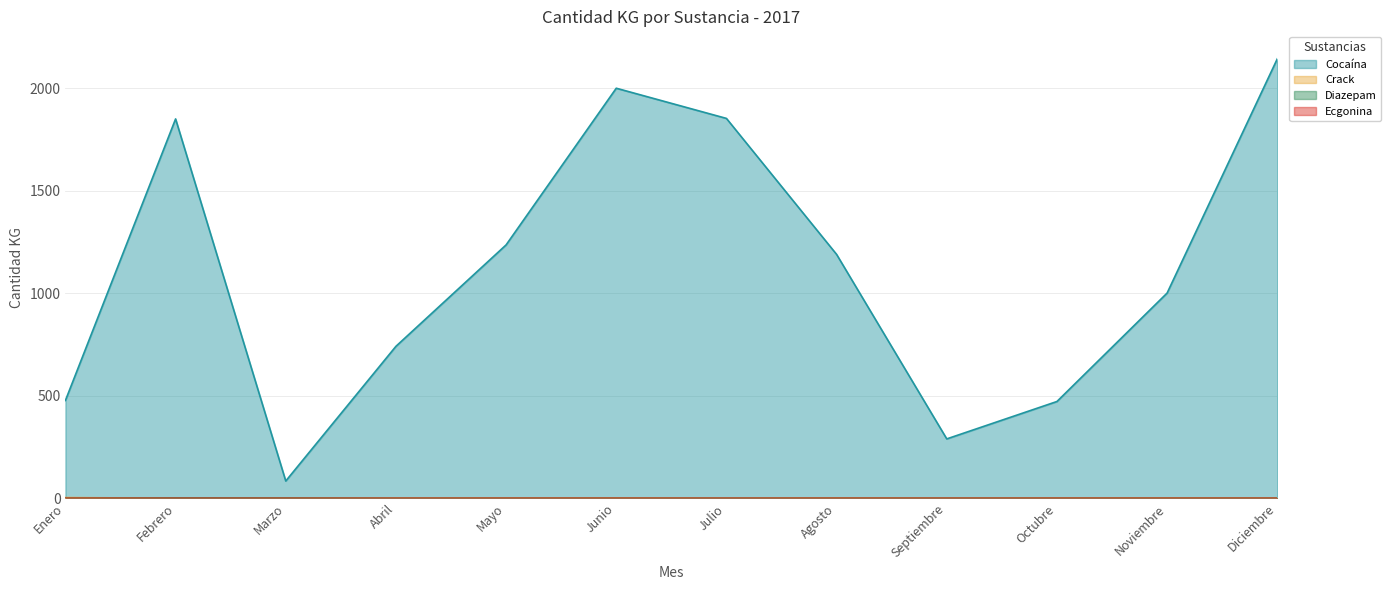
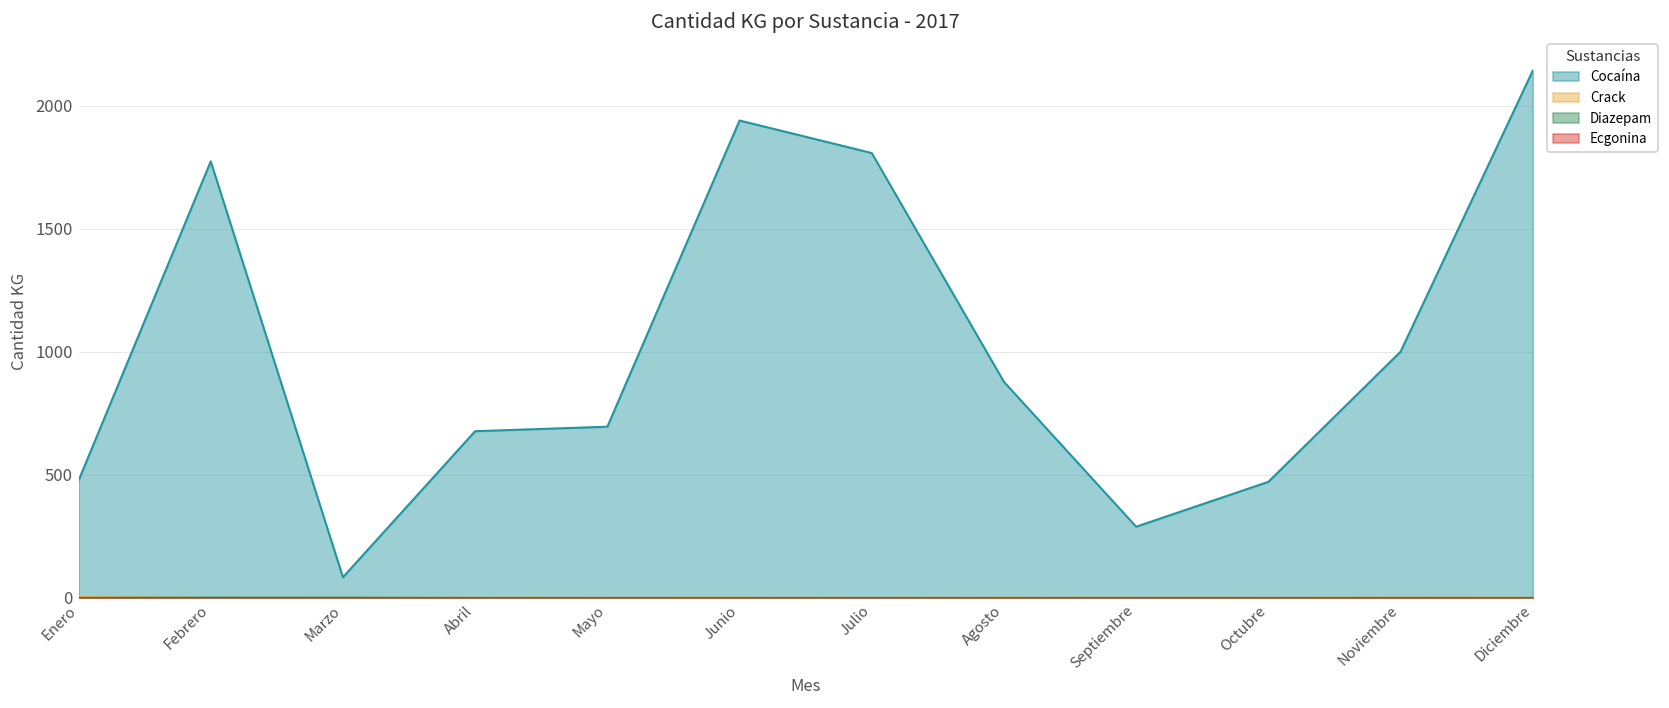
Cocaína, Febrero: 1850 -> 1770
Cocaína, Abril: 740 -> 680
Cocaína, Mayo: 1240 -> 700
Cocaína, Junio: 2000 -> 1940
Cocaína, Julio: 1850 -> 1810
Cocaína, Agosto: 1190 -> 880
